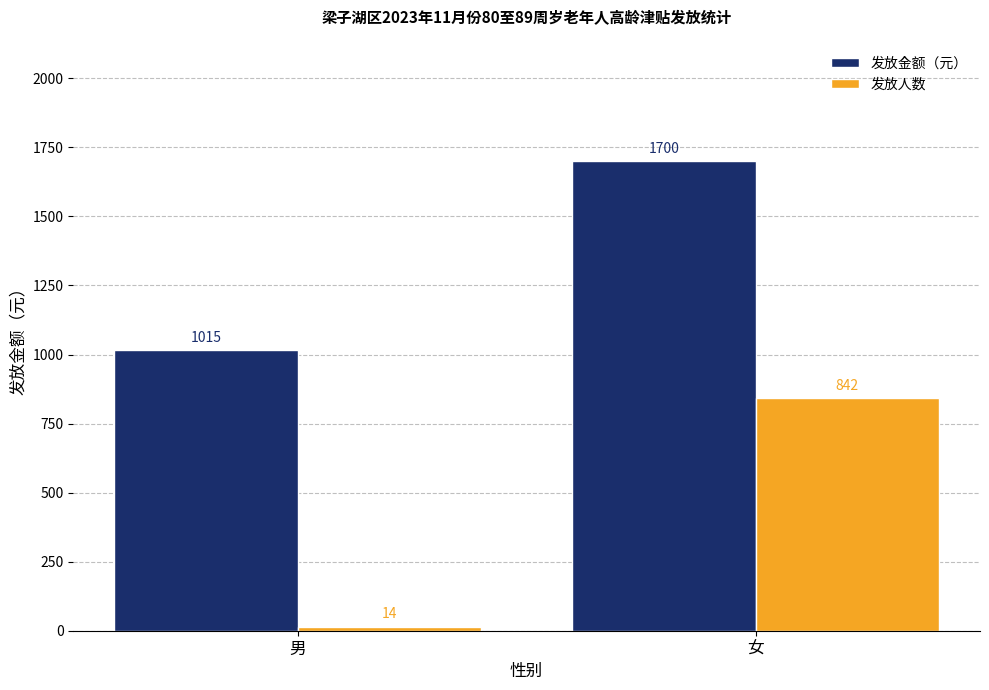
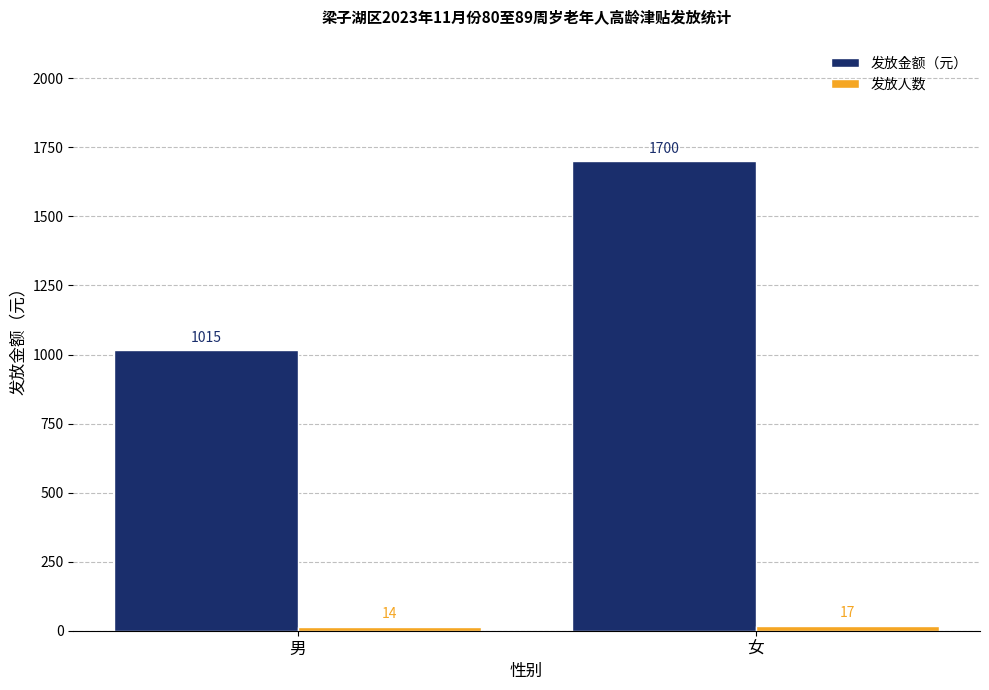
发放人数, 女: 842 -> 17
